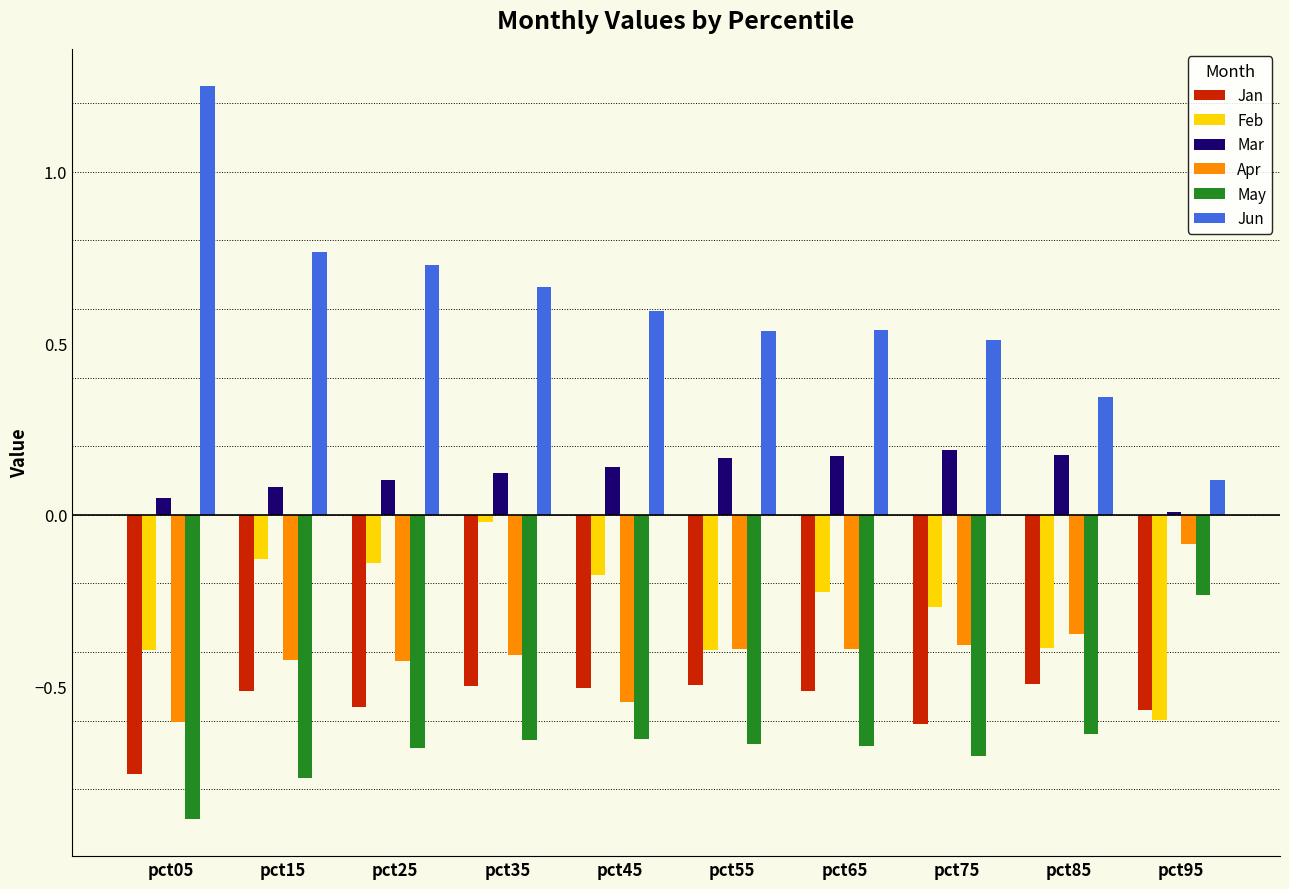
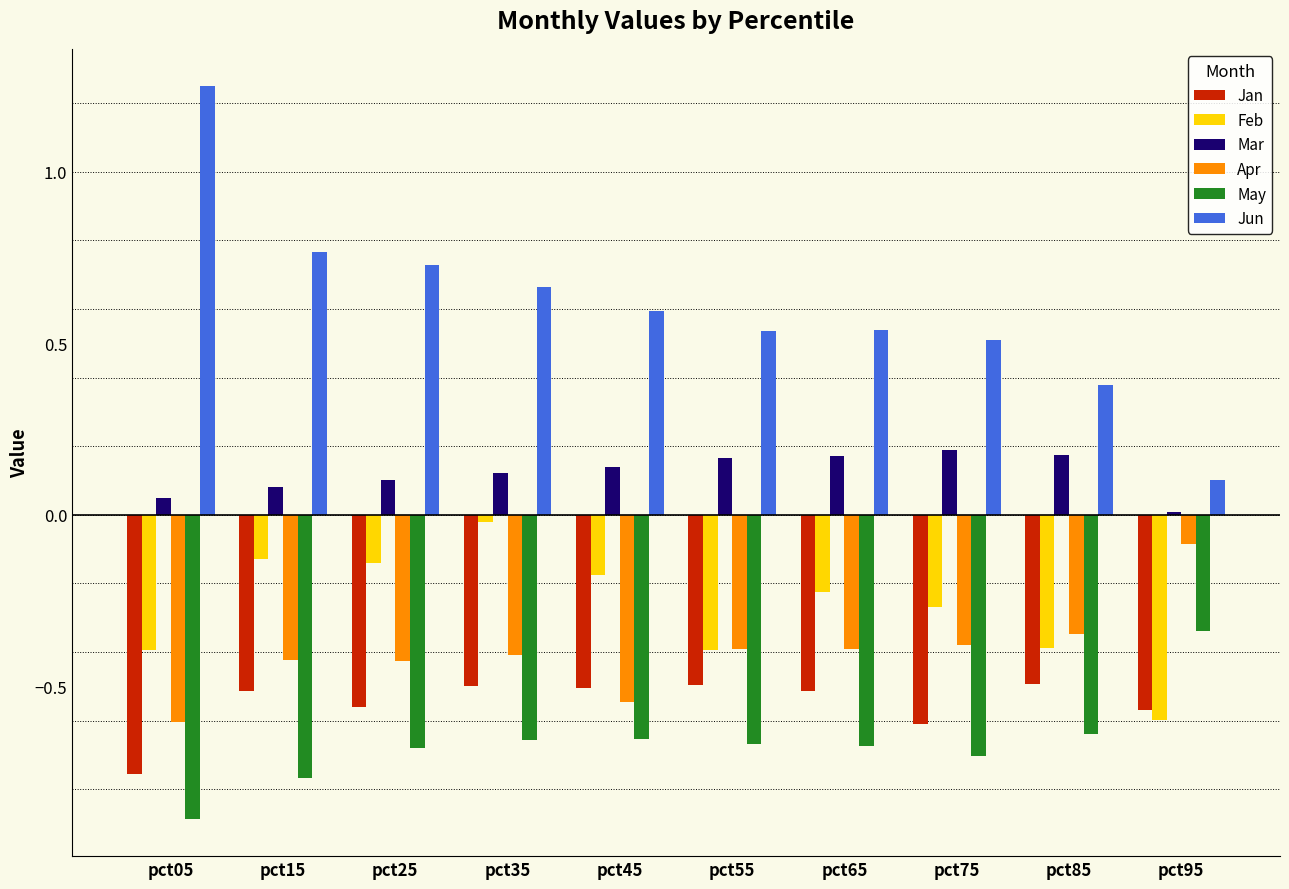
Jun, pct85: 0.34 -> 0.38
May, pct95: -0.23 -> -0.34
